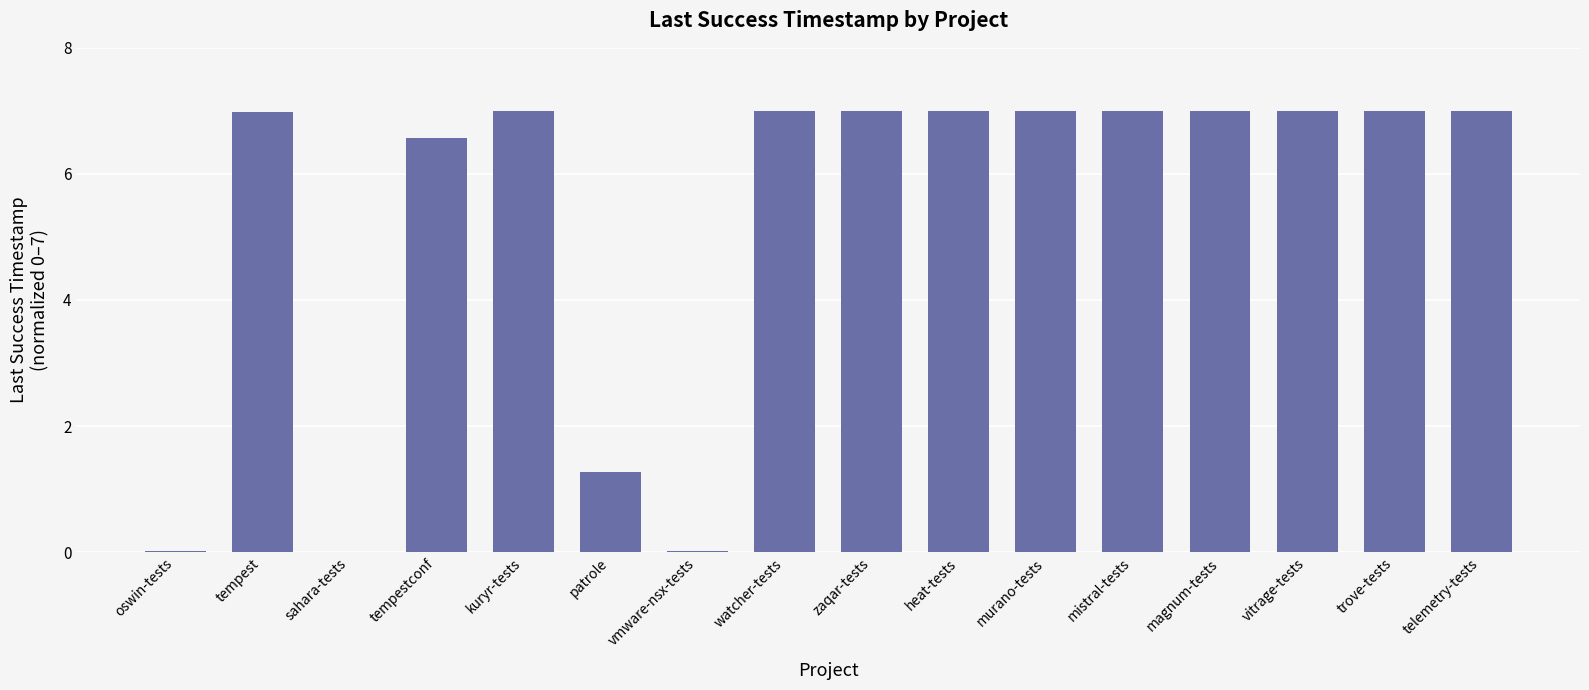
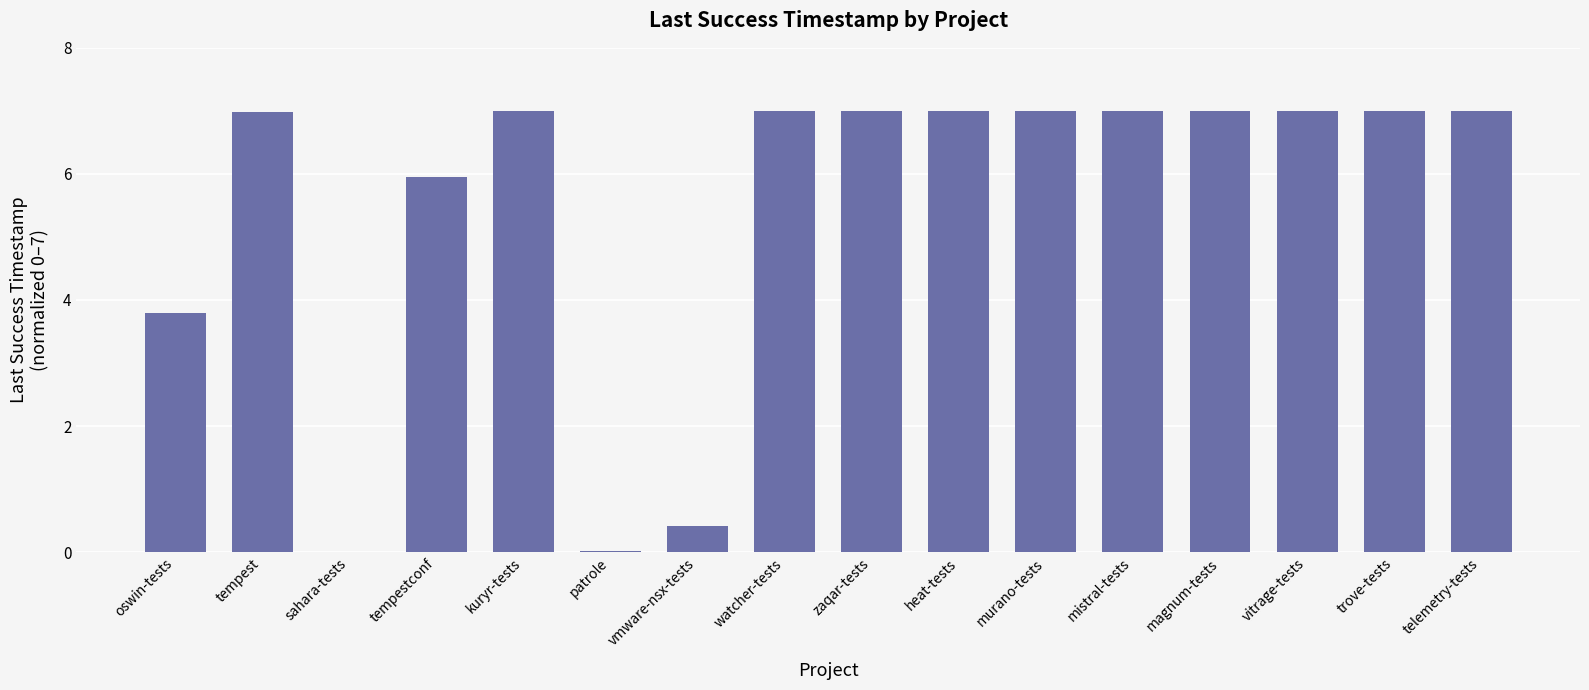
oswin-tests: 0.0 -> 3.8
tempestconf: 6.6 -> 5.9
patrole: 1.3 -> 0.0
vmware-nsx-tests: 0.0 -> 0.4
